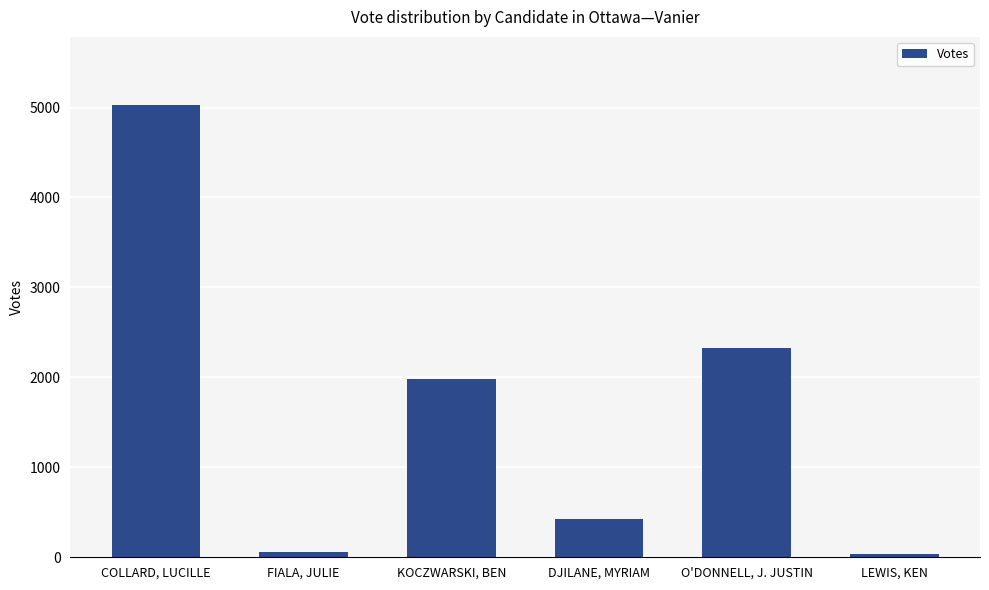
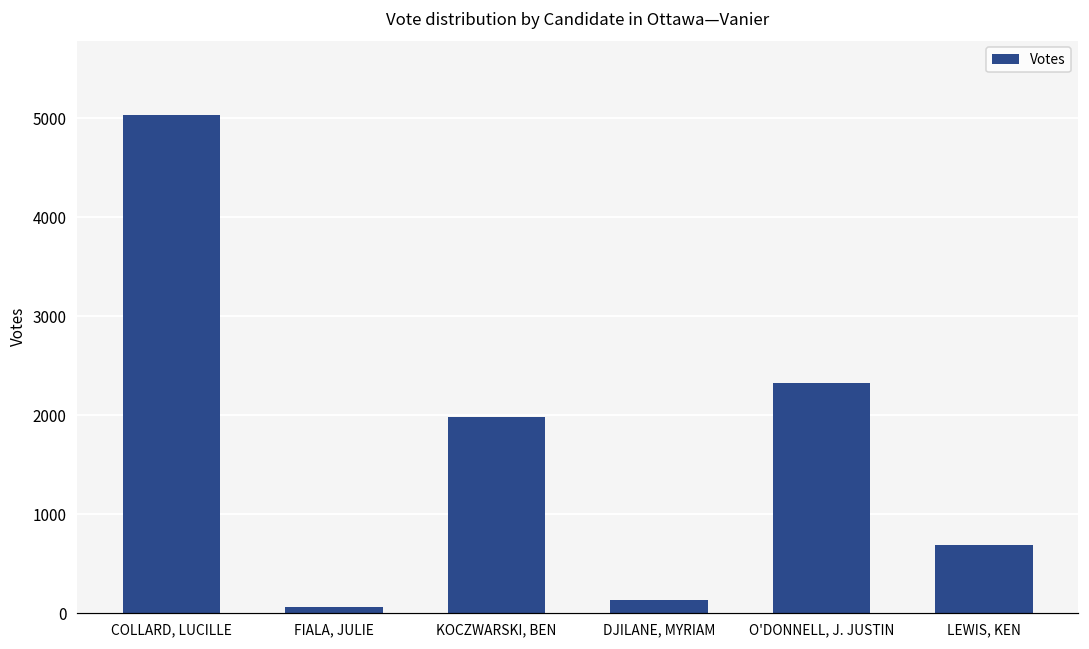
DJILANE, MYRIAM: 400 -> 100
LEWIS, KEN: 0 -> 700
